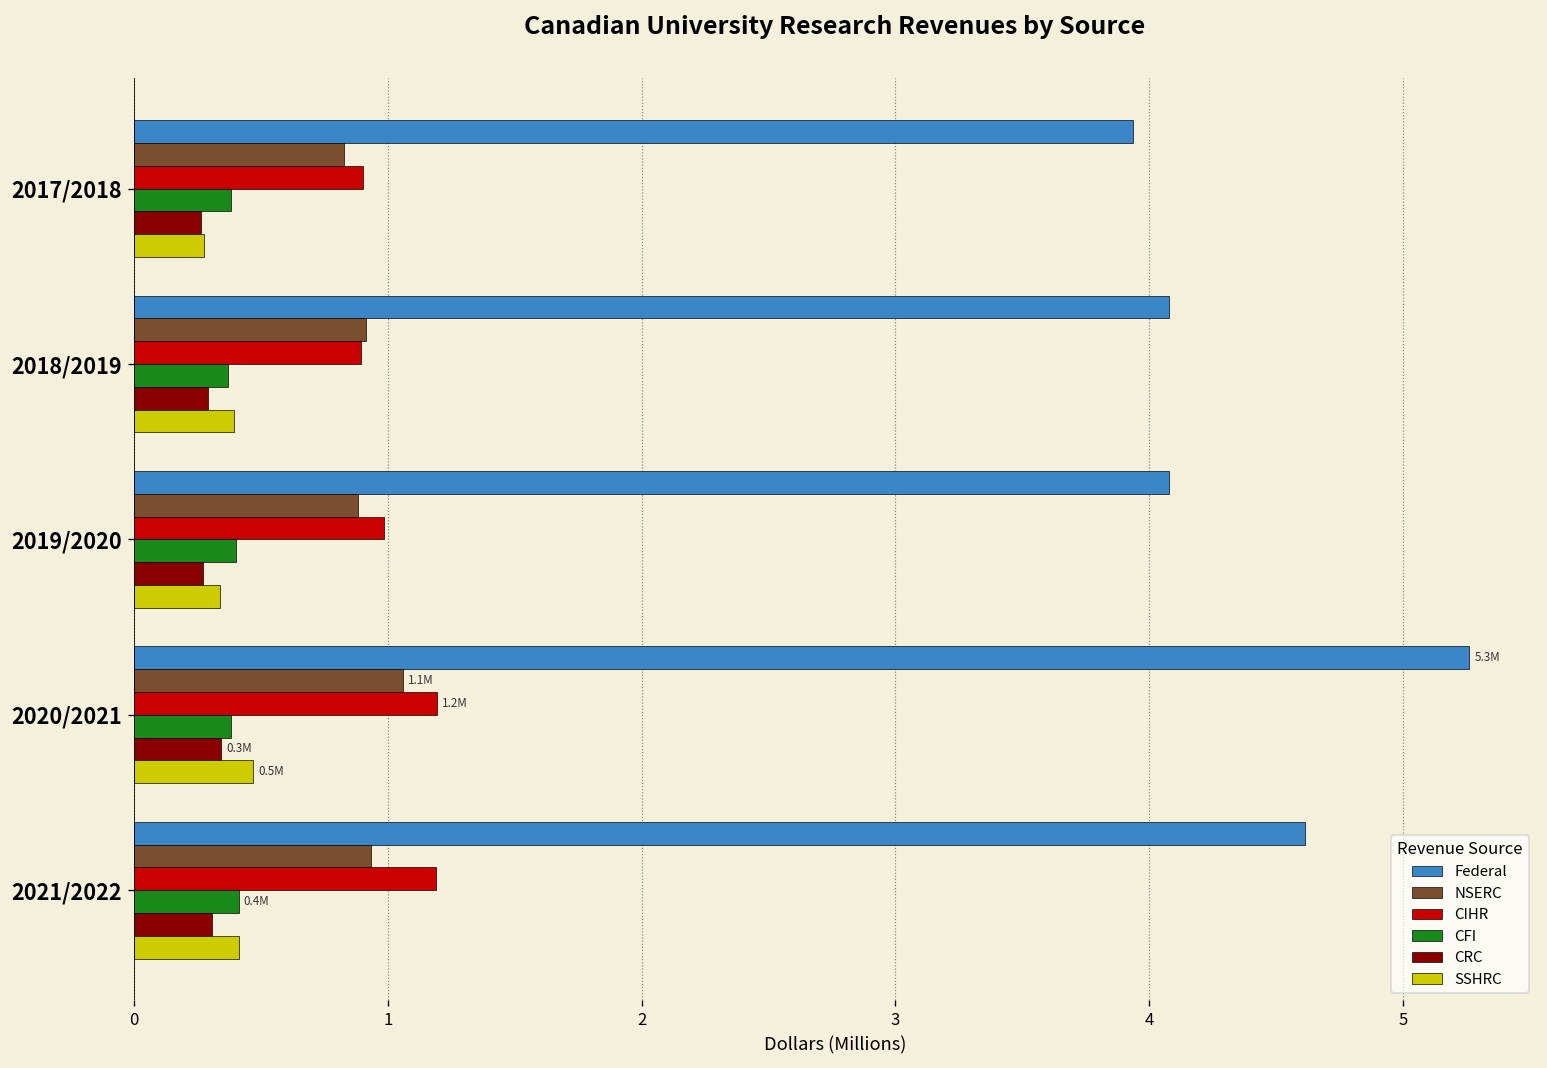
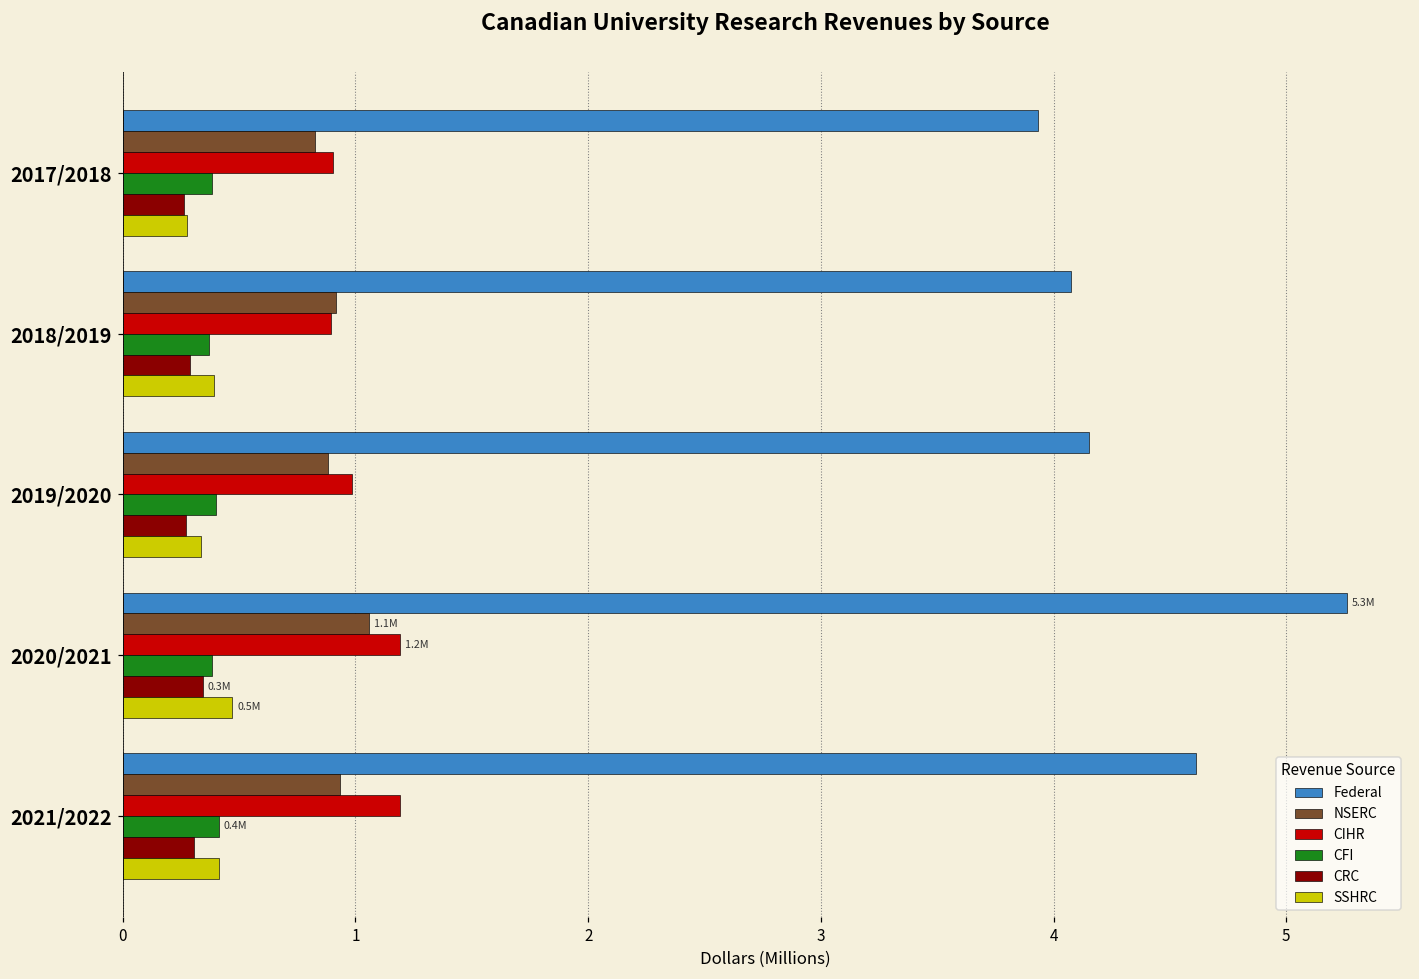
Federal, 2019/2020: 4.08 -> 4.15
